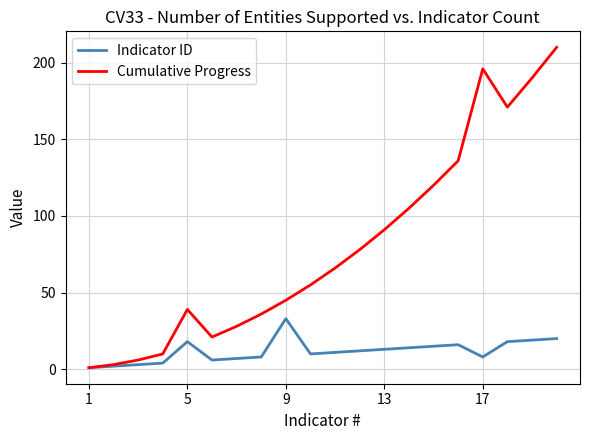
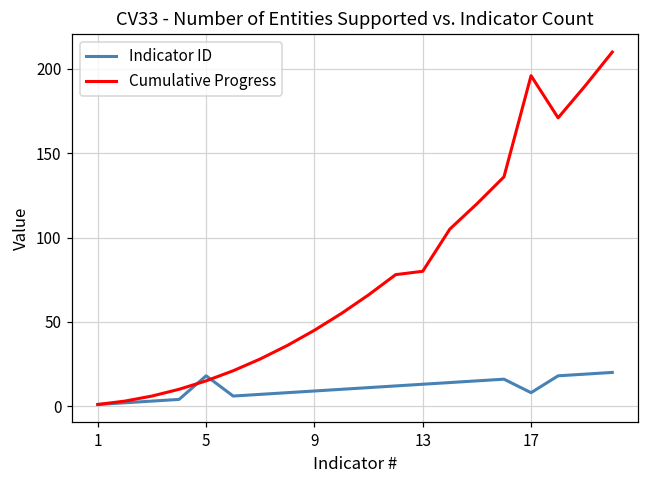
Cumulative Progress, 5: 39 -> 15
Indicator ID, 9: 33 -> 9
Cumulative Progress, 13: 91 -> 80
